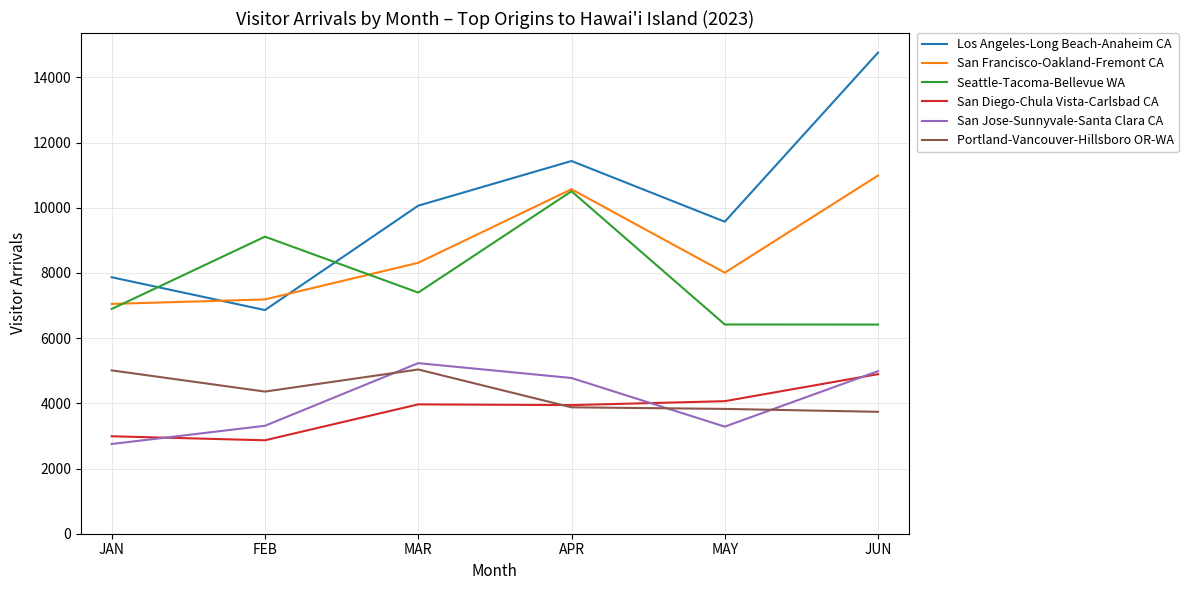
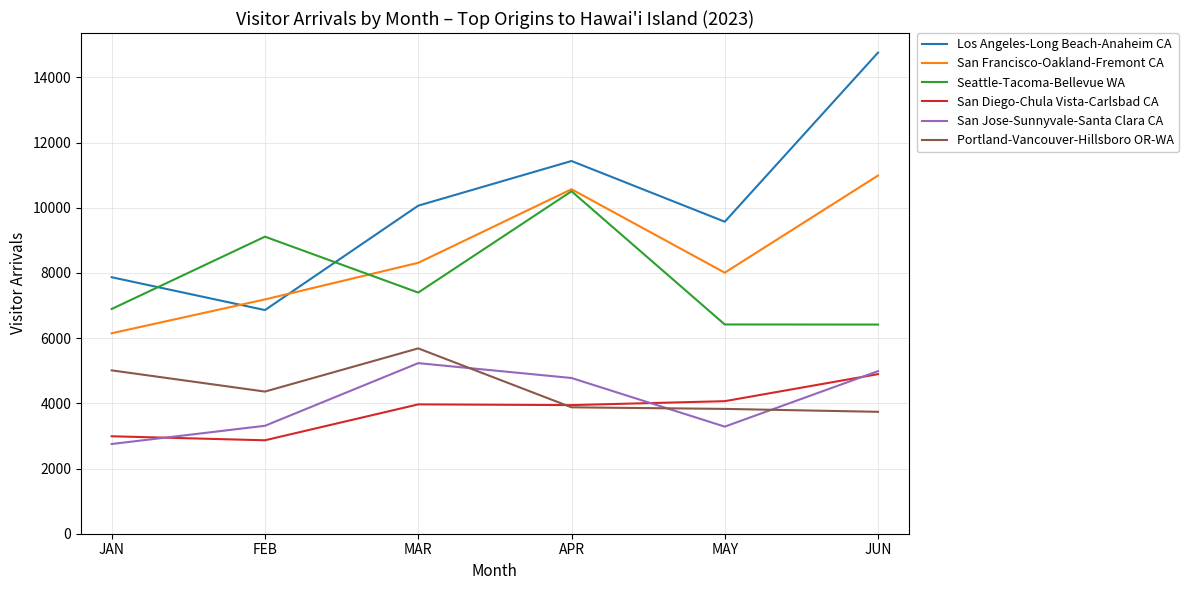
San Francisco-Oakland-Fremont CA, JAN: 7100 -> 6200
Portland-Vancouver-Hillsboro OR-WA, MAR: 5000 -> 5700
